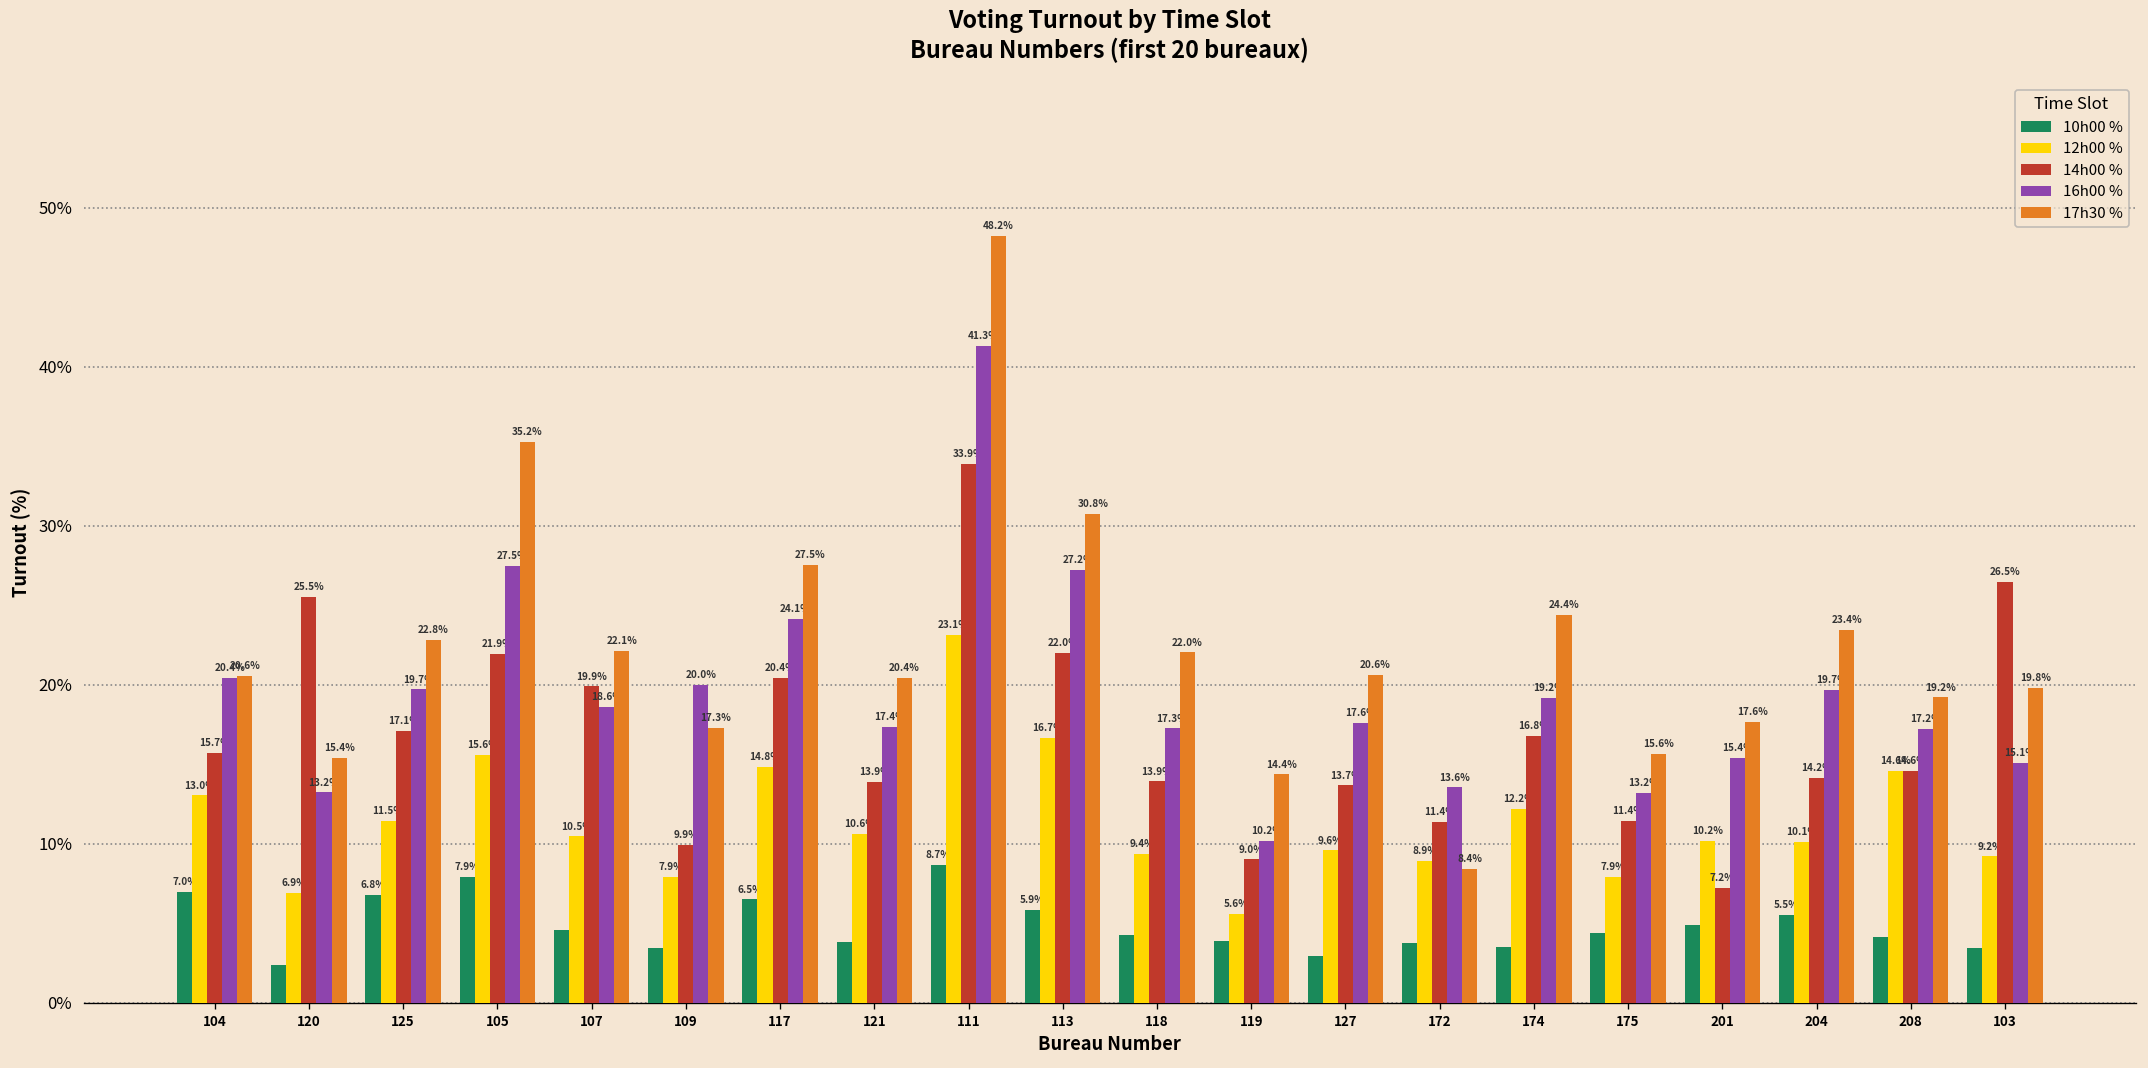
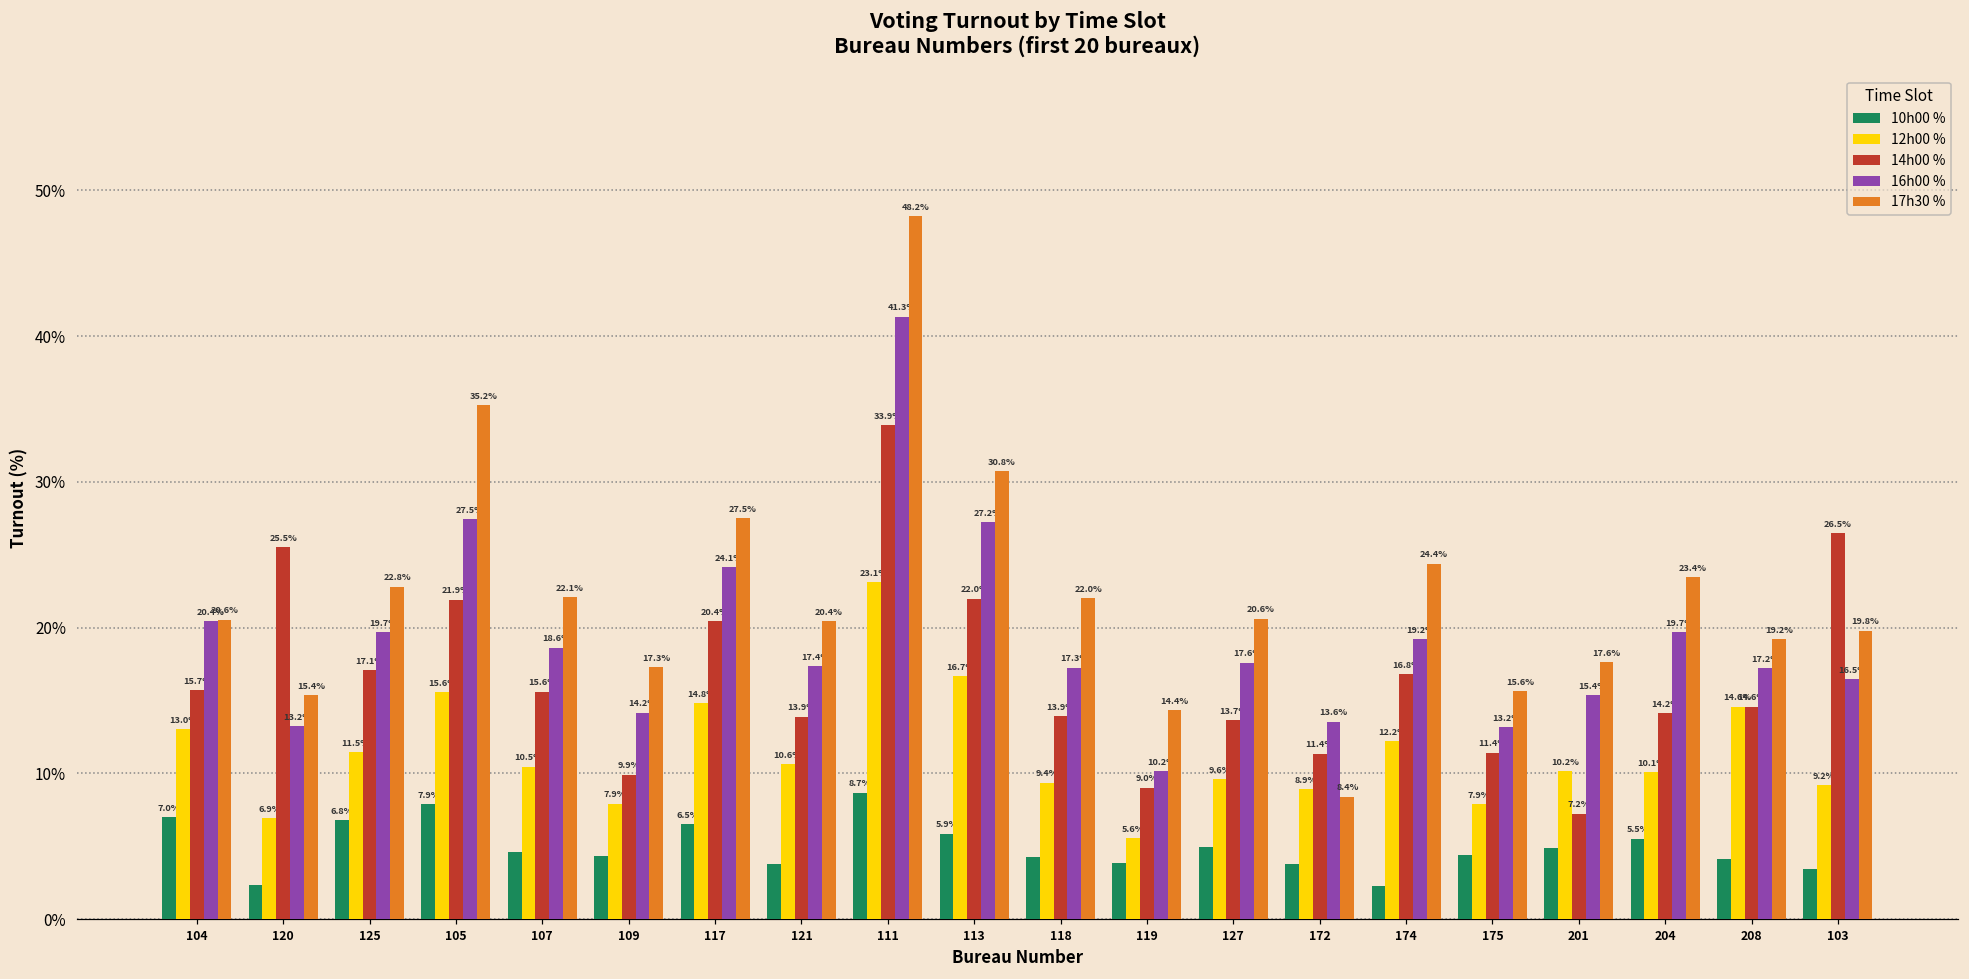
14h00 %, 107: 19.9% -> 15.6%
10h00 %, 109: 3.4% -> 4.3%
16h00 %, 109: 20.0% -> 14.2%
10h00 %, 127: 3.0% -> 5.0%
10h00 %, 174: 3.5% -> 2.3%
16h00 %, 103: 15.1% -> 16.5%
